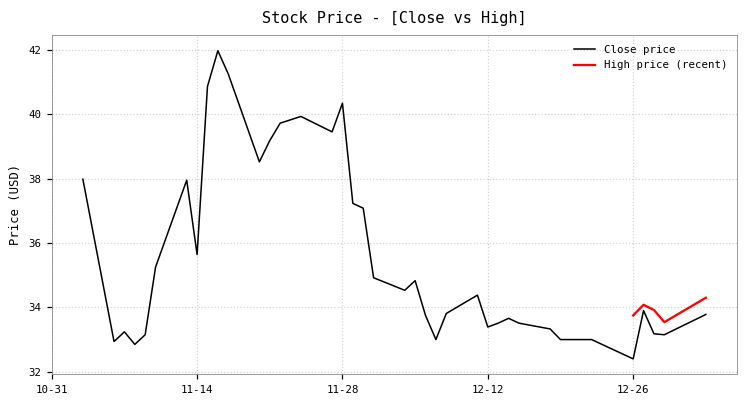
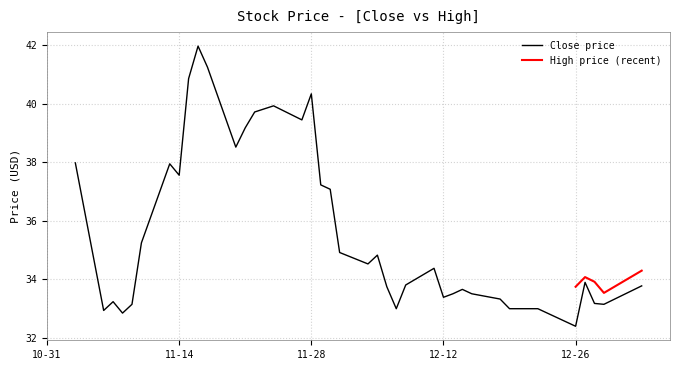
Close price, 11-14: 35.6 -> 37.6
